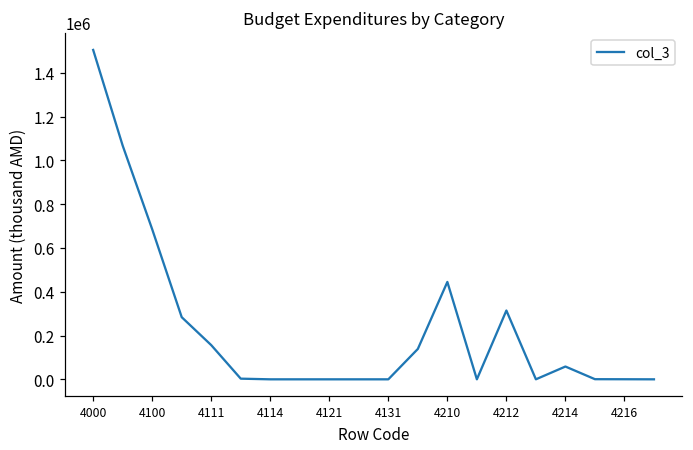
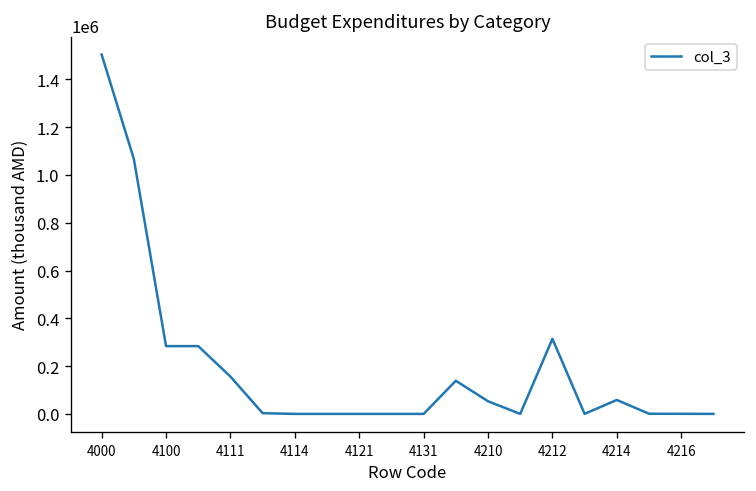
4100: 690000 -> 280000
4210: 440000 -> 50000
